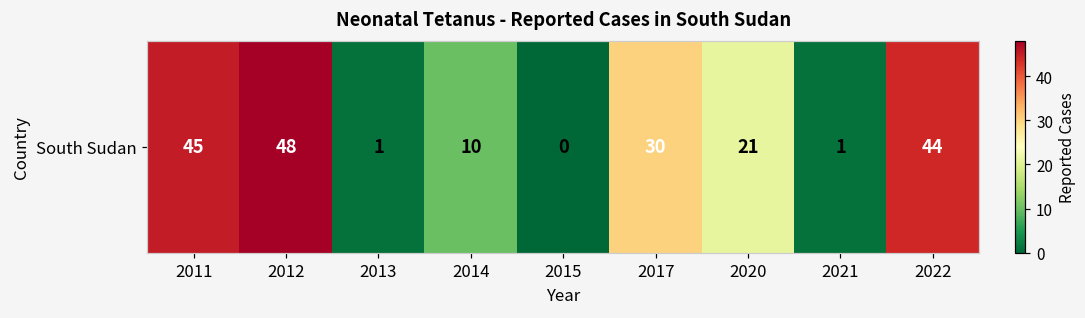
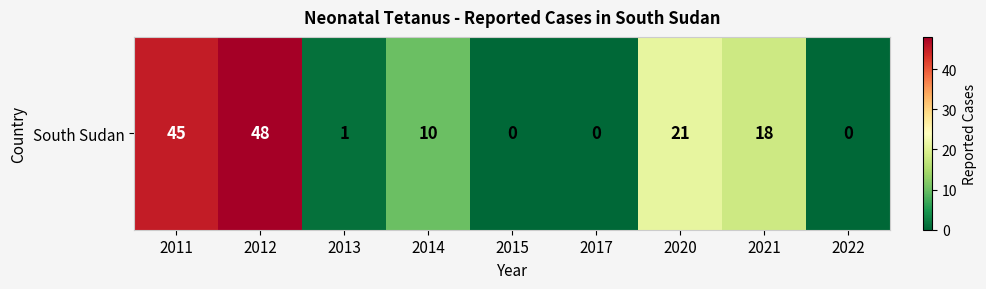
South Sudan, 2017: 30 -> 0
South Sudan, 2021: 1 -> 18
South Sudan, 2022: 44 -> 0
